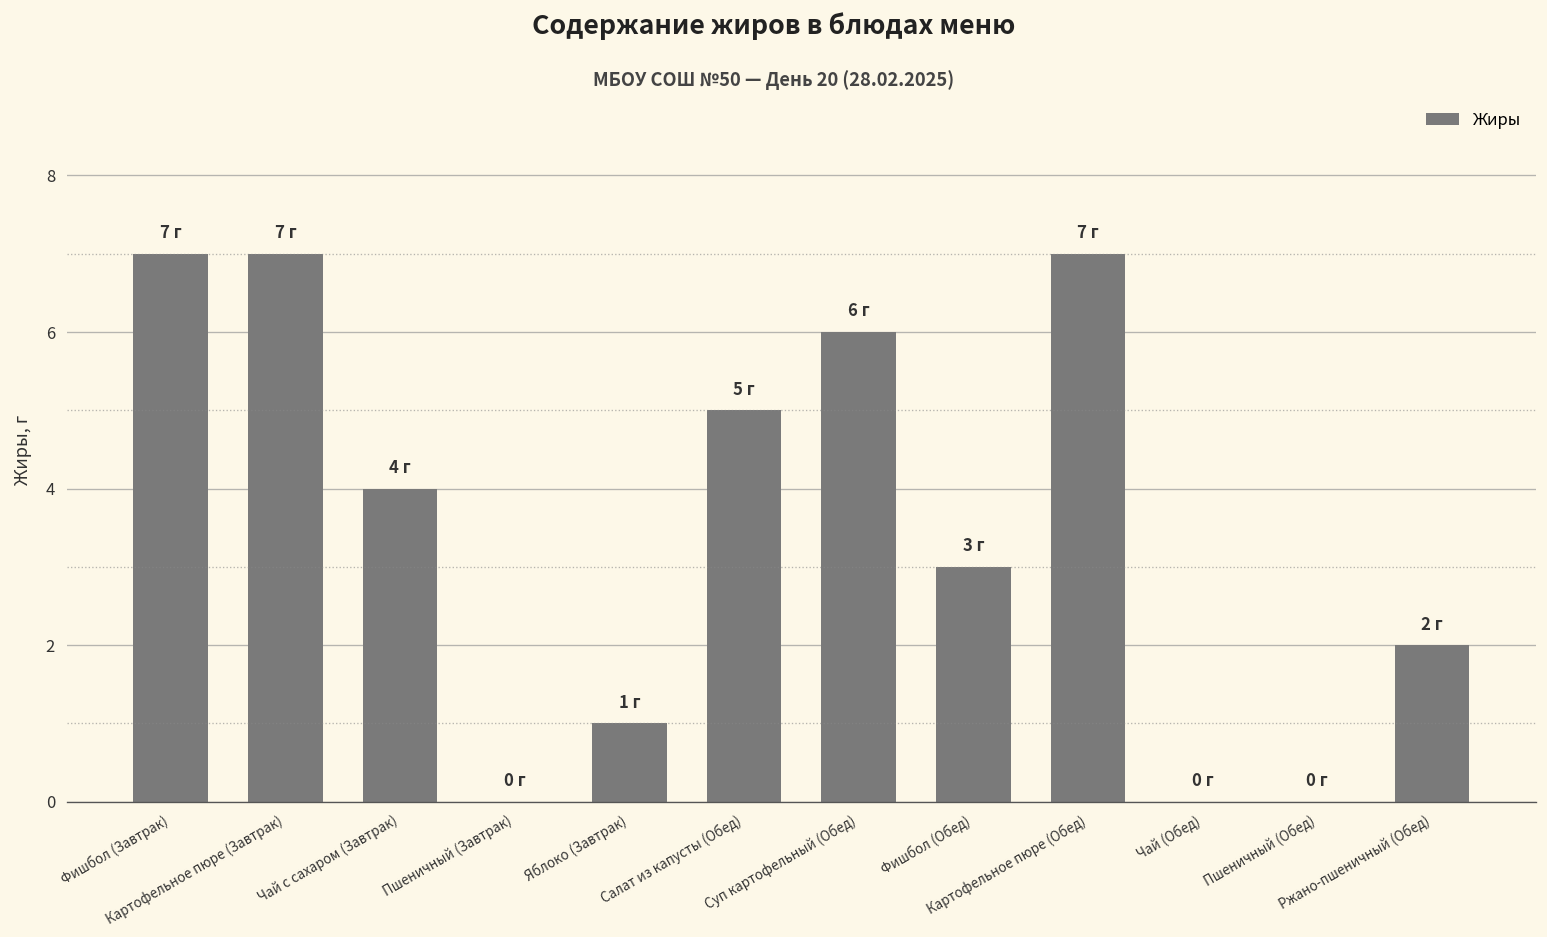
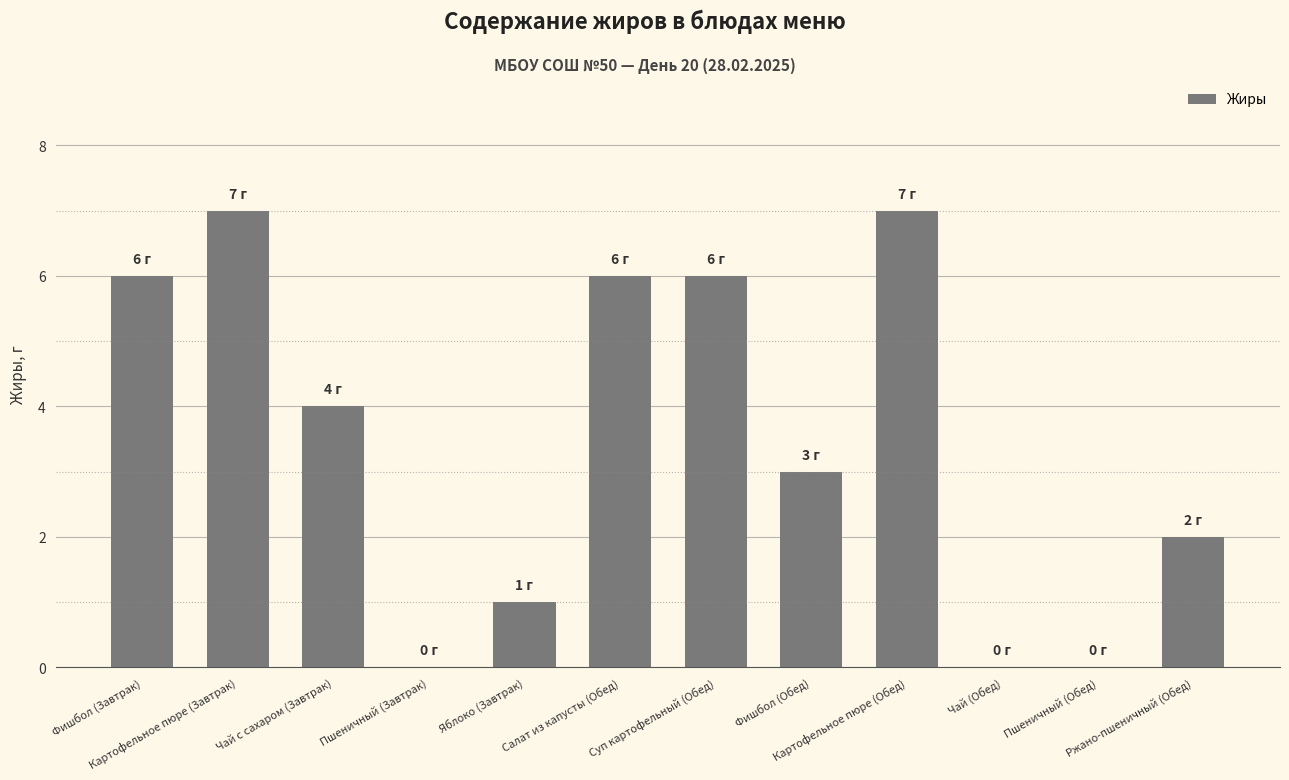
Фишбол (Завтрак): 7 -> 6
Салат из капусты (Обед): 5 -> 6
